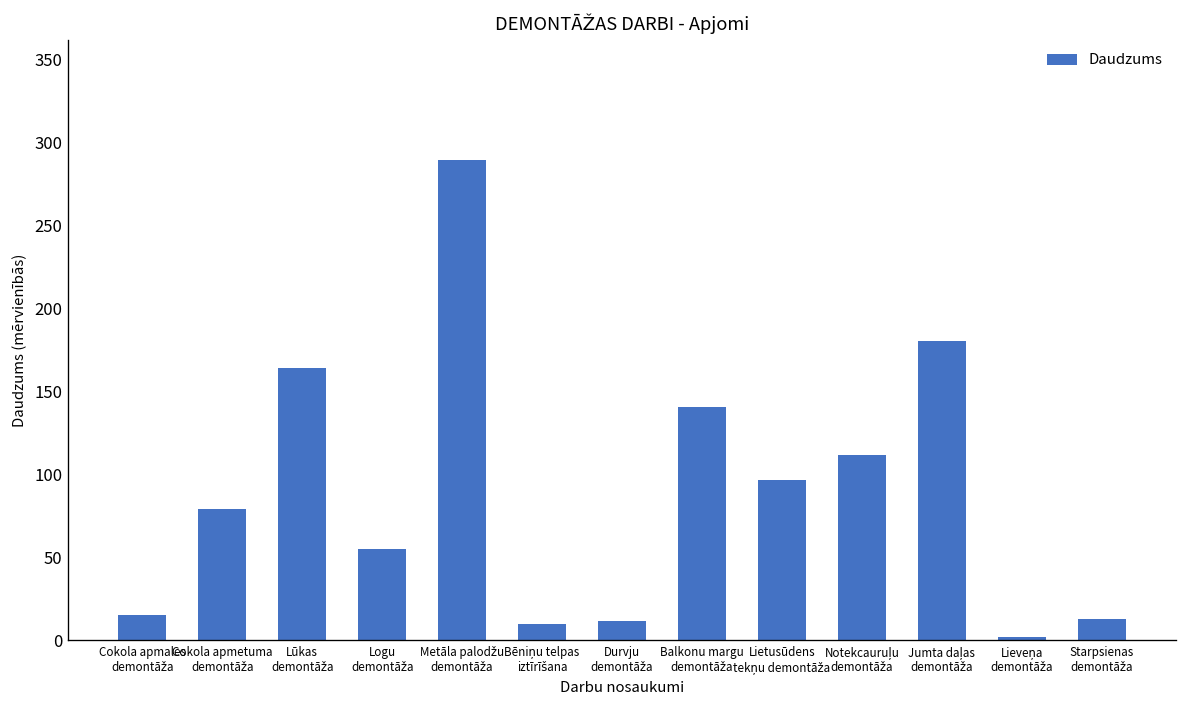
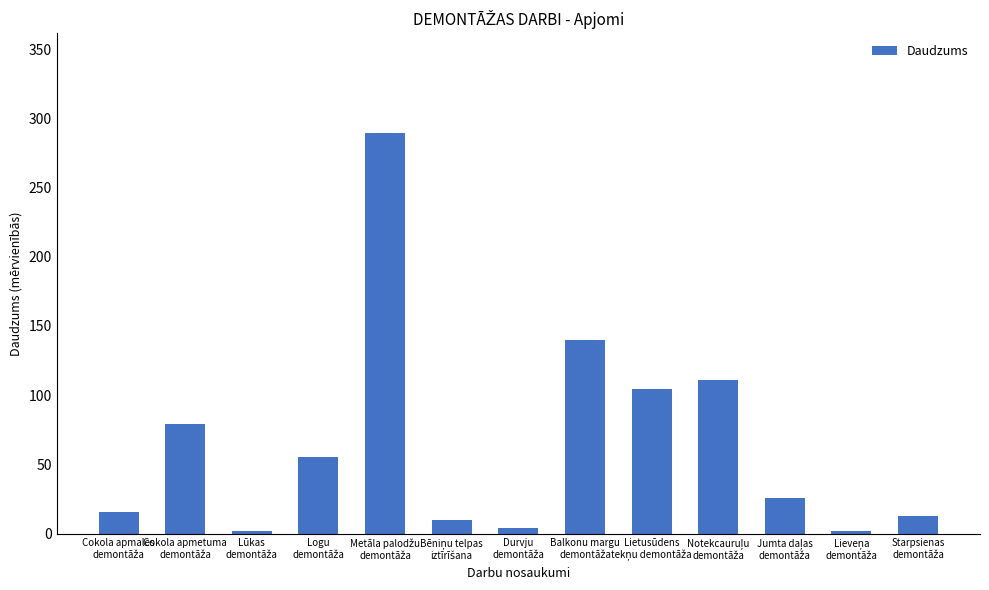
Lūkas demontāža: 164 -> 2
Durvju demontāža: 11 -> 4
Lietusūdens tekņu demontāža: 96 -> 105
Jumta daļas demontāža: 180 -> 26
